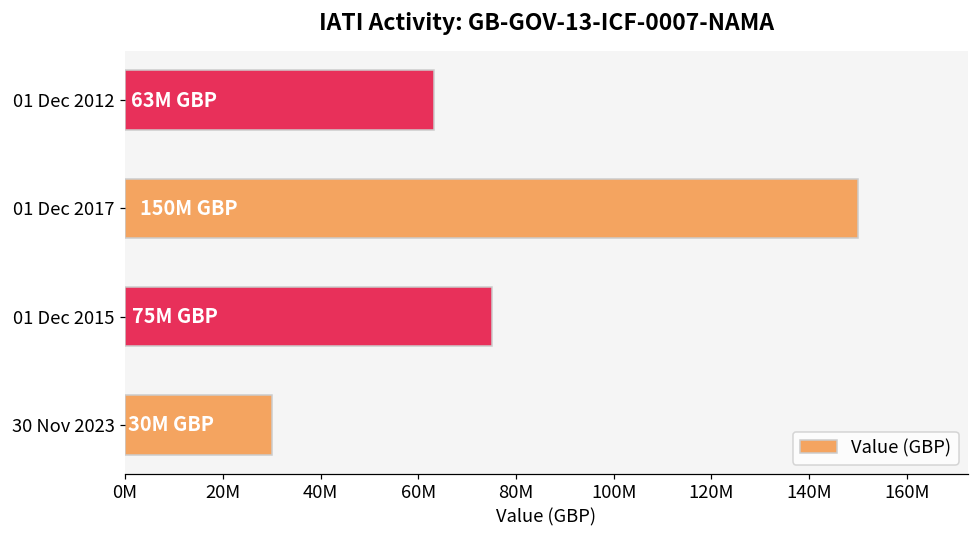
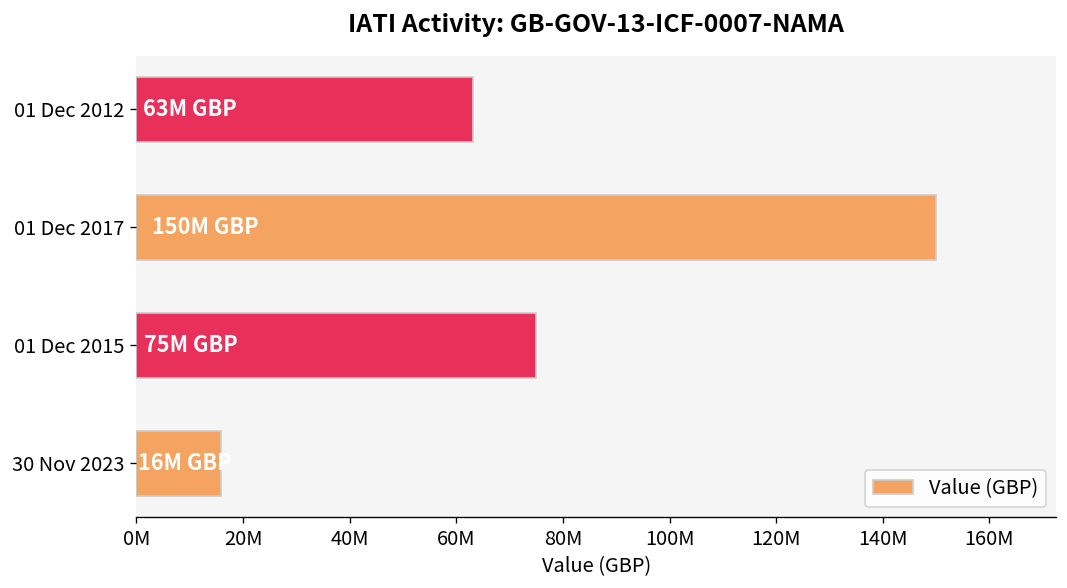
30 Nov 2023: 30M -> 16M
